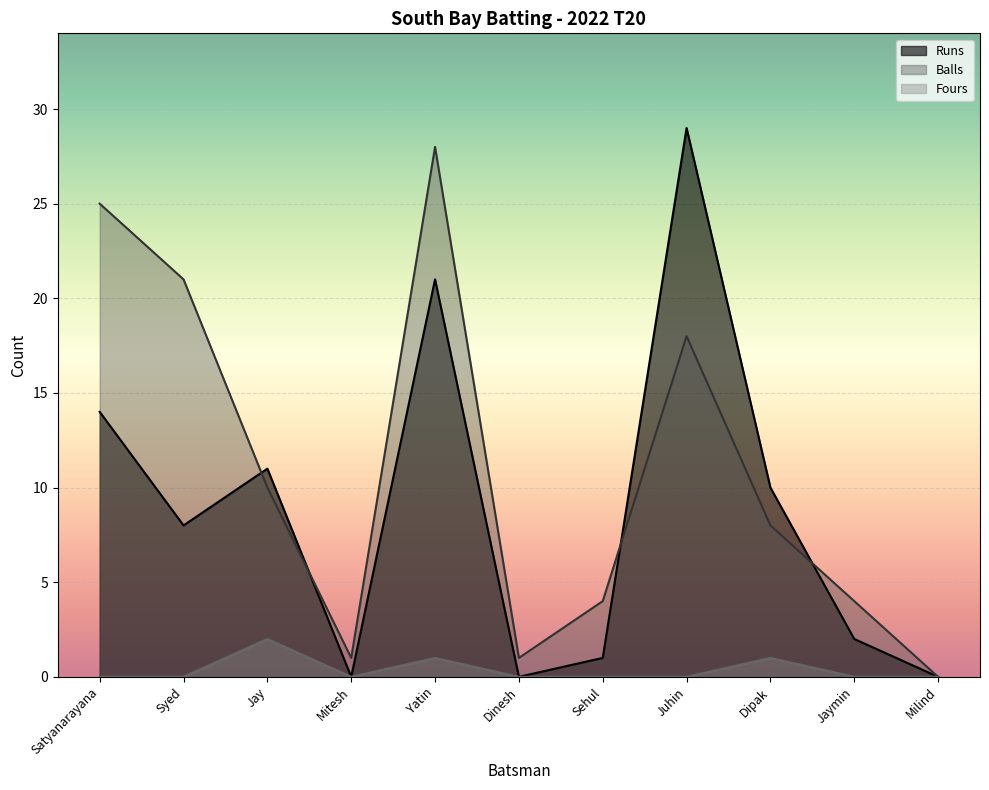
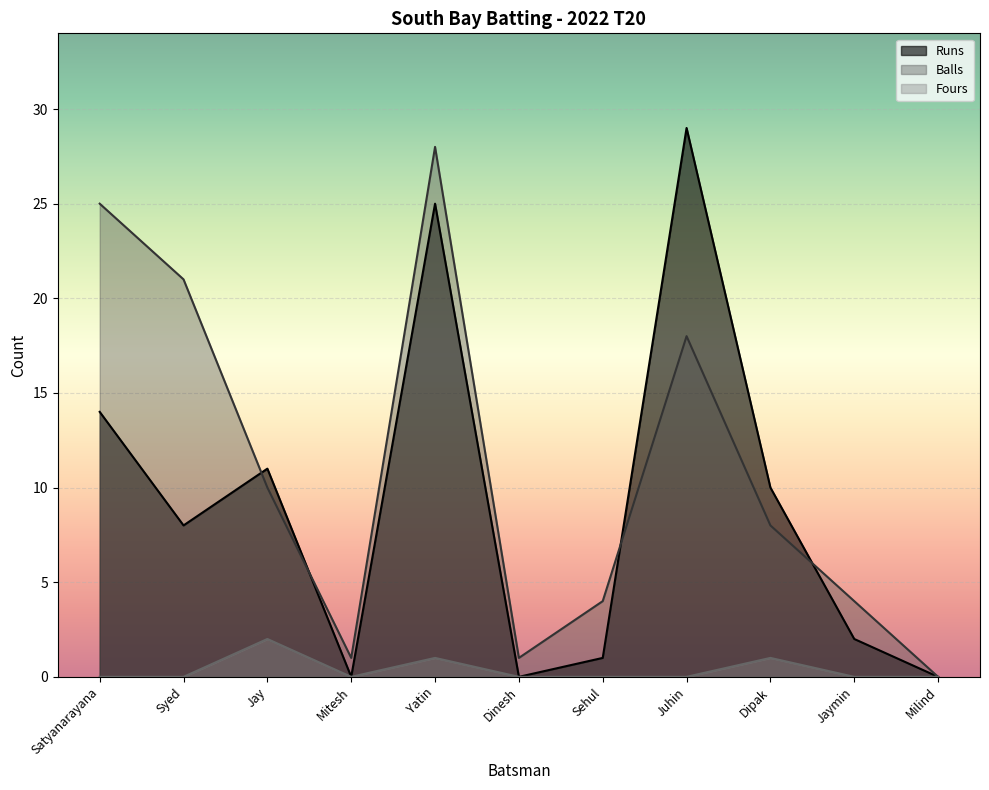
Runs, Yatin: 21 -> 25
